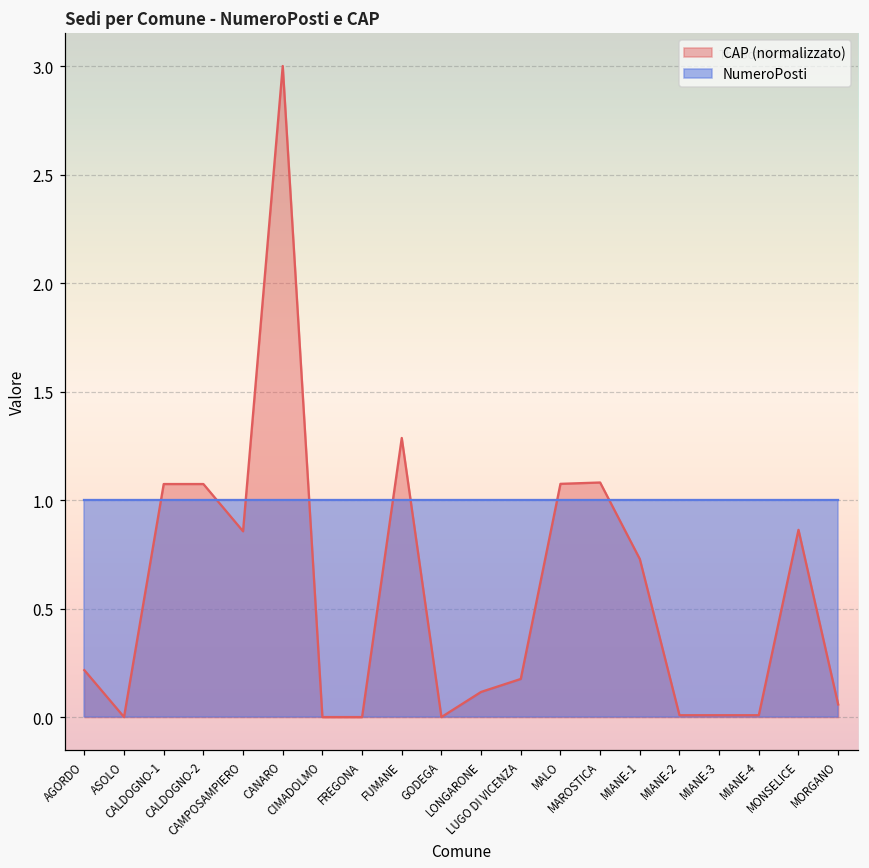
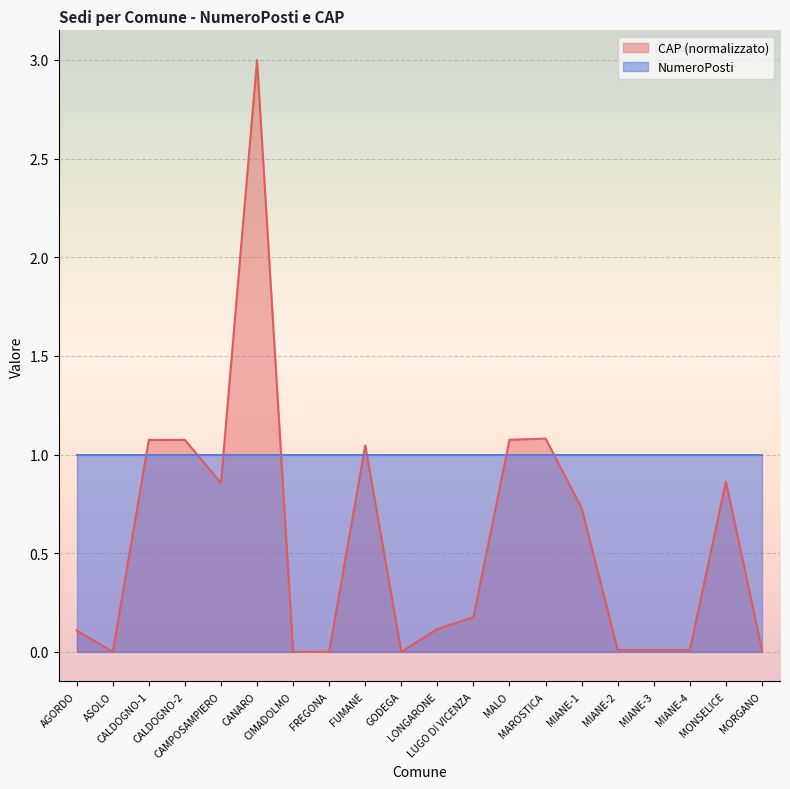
CAP (normalizzato), AGORDO: 0.22 -> 0.11
CAP (normalizzato), FUMANE: 1.29 -> 1.05
CAP (normalizzato), MORGANO: 0.06 -> 0.01
